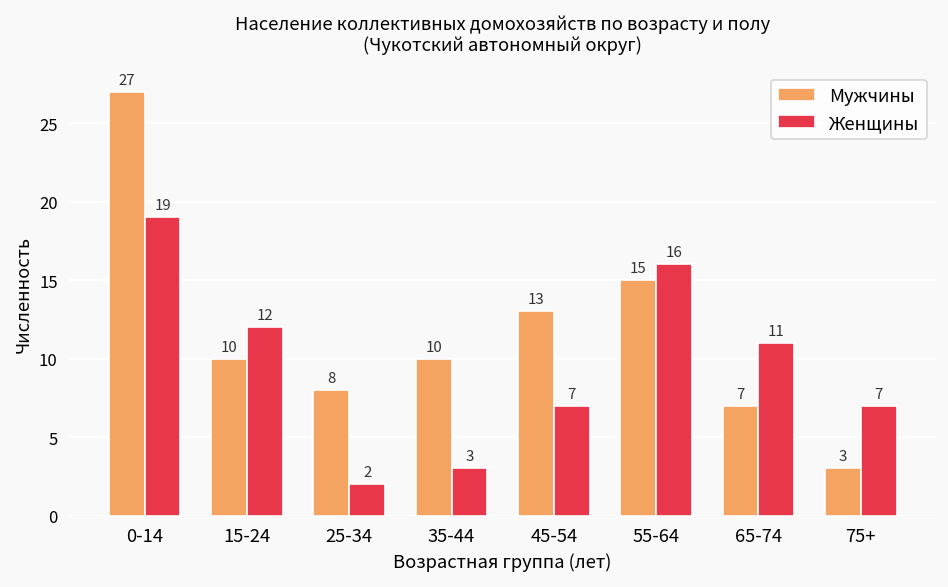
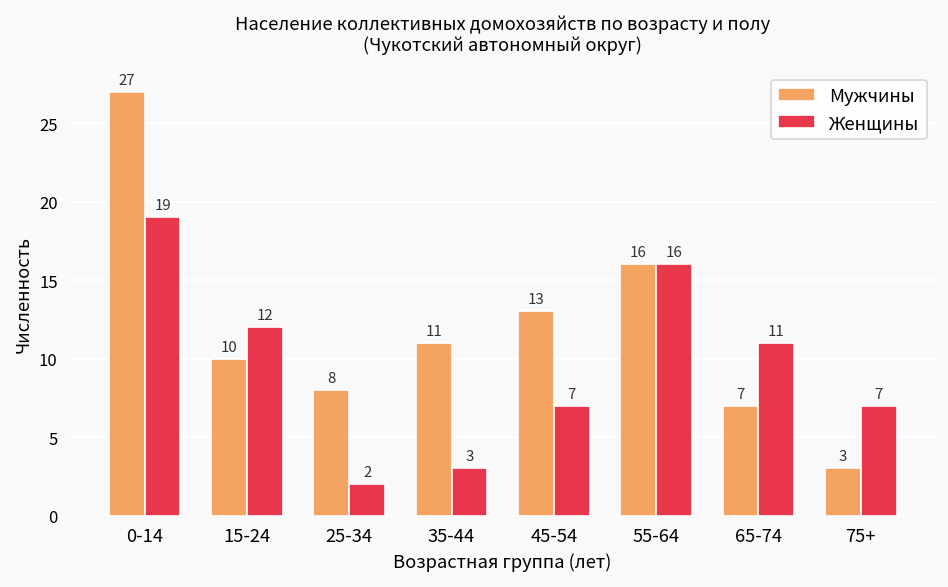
Мужчины, 35-44: 10 -> 11
Мужчины, 55-64: 15 -> 16
